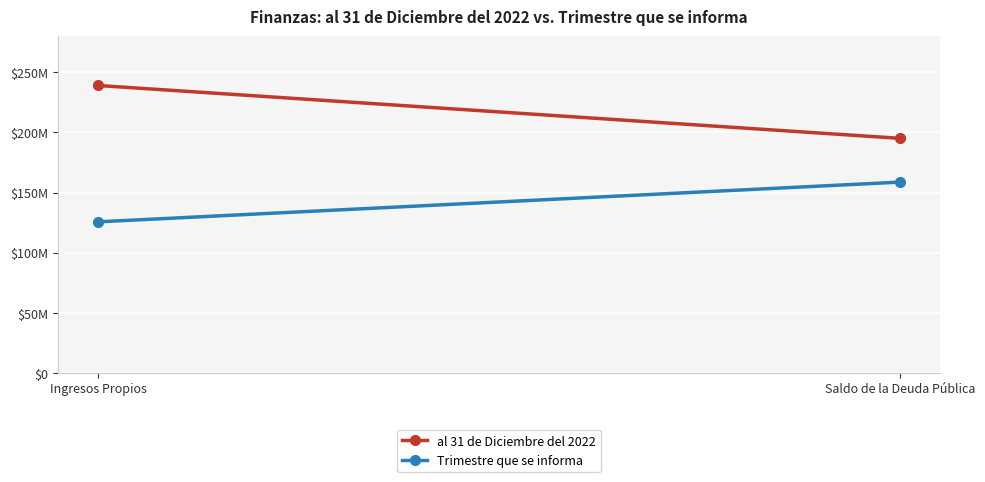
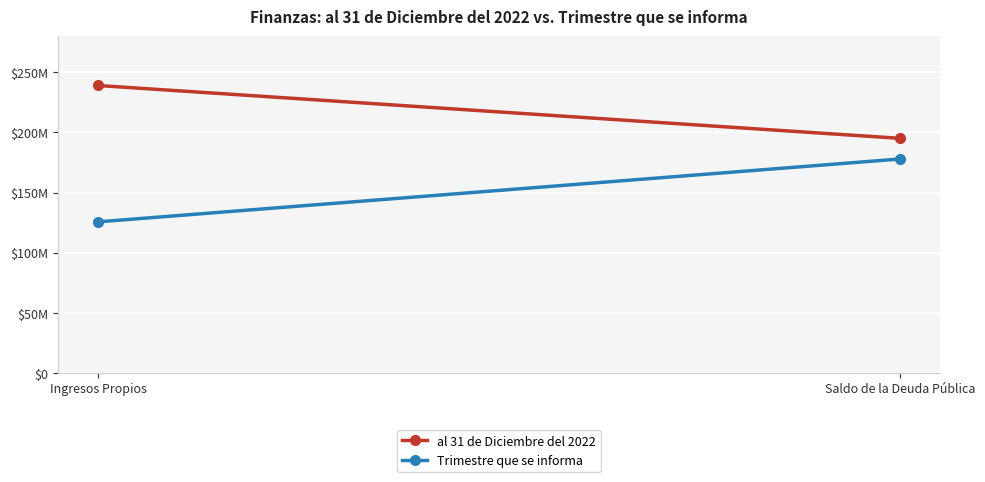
Trimestre que se informa, Saldo de la Deuda Pública: $159000000 -> $178000000
